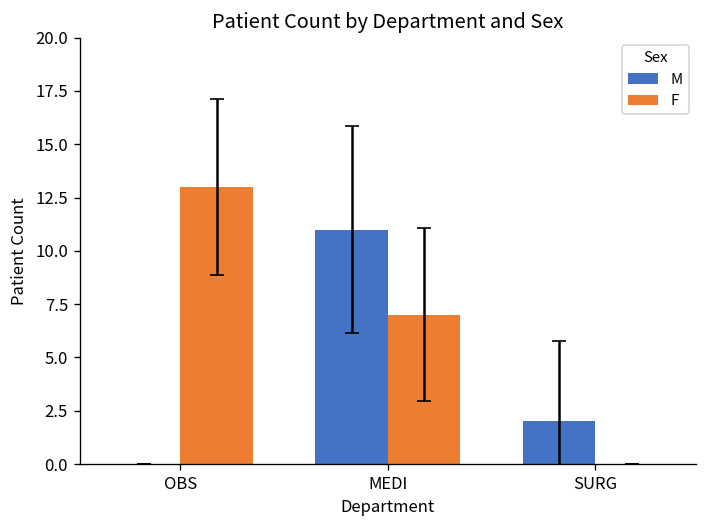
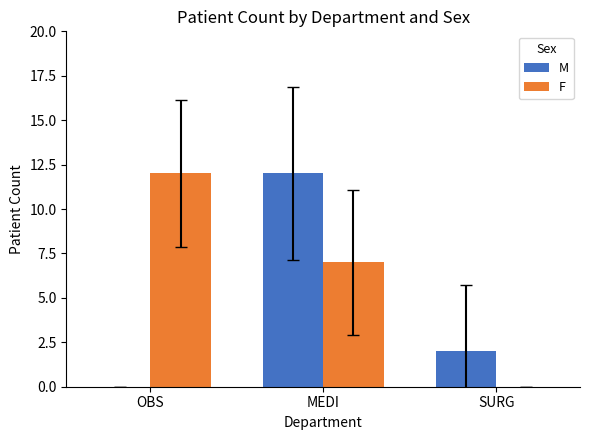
F, OBS: 13 -> 12
M, MEDI: 11 -> 12
